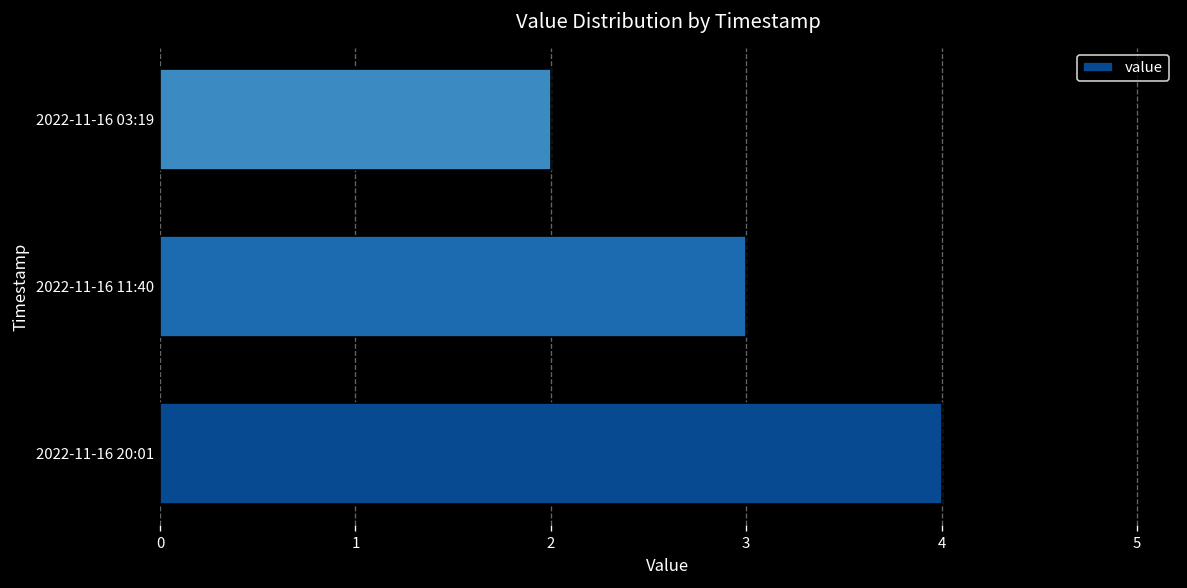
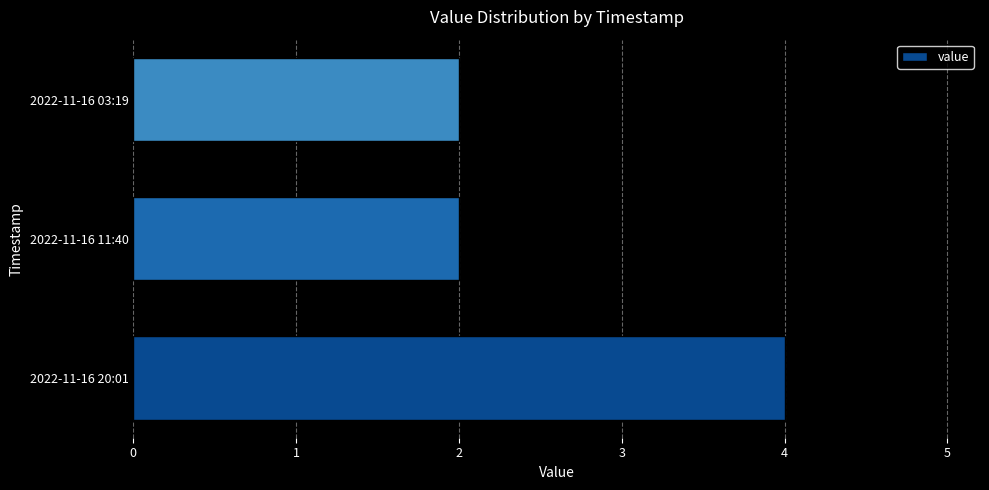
2022-11-16 11:40: 3 -> 2
